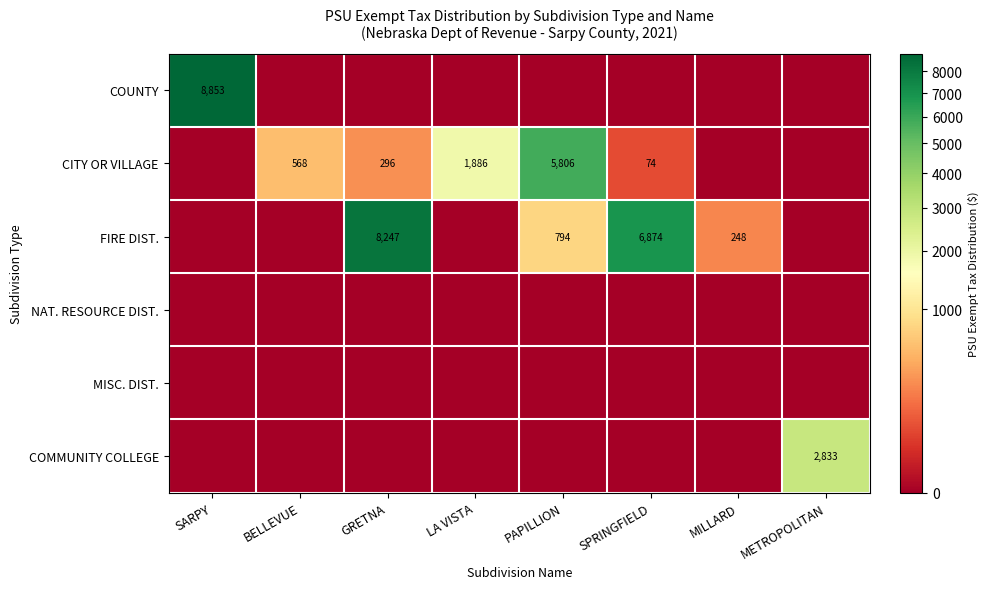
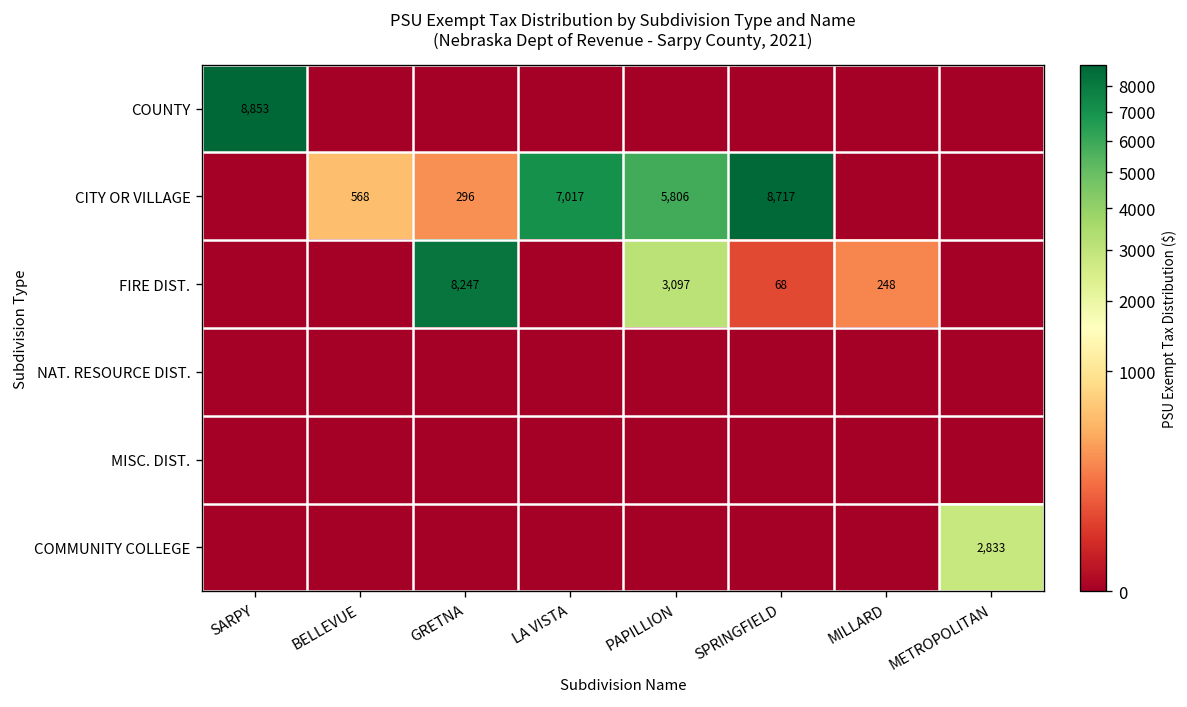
CITY OR VILLAGE, LA VISTA: 1,886 -> 7,017
CITY OR VILLAGE, SPRINGFIELD: 74 -> 8,717
FIRE DIST., PAPILLION: 794 -> 3,097
FIRE DIST., SPRINGFIELD: 6,874 -> 68
